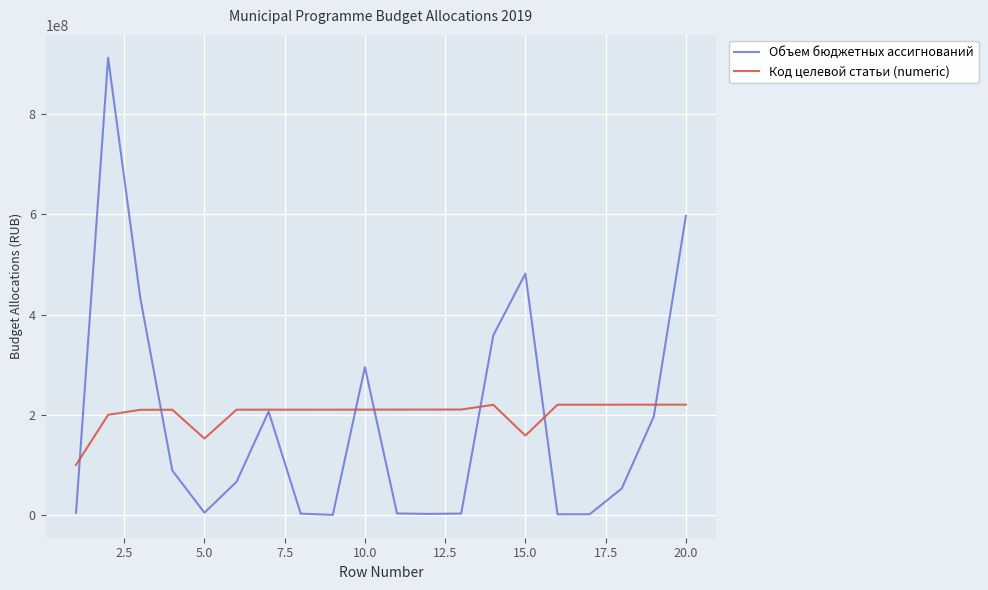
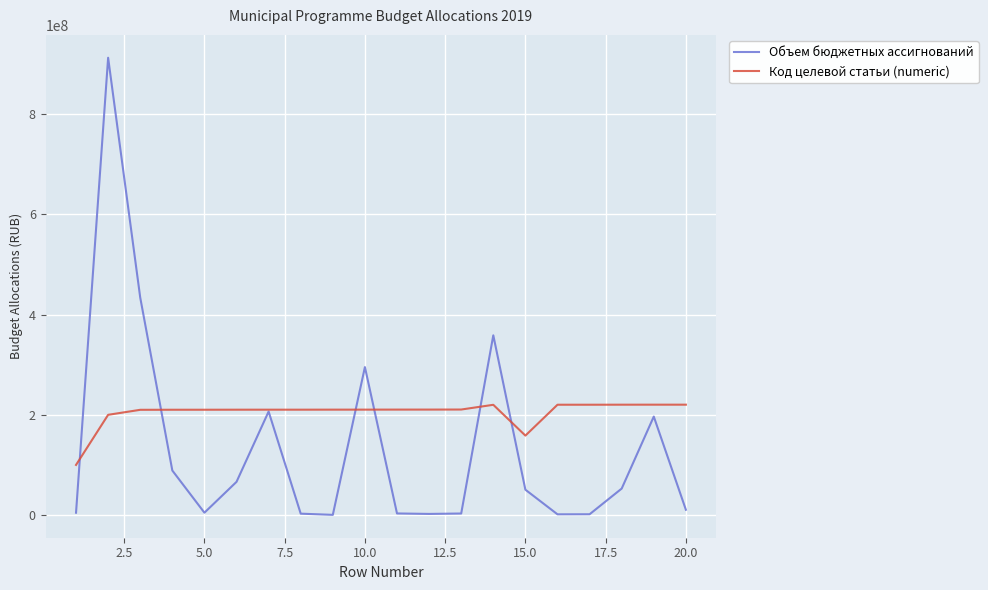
Код целевой статьи (numeric), 5.0: 150000000 -> 210000000
Объем бюджетных ассигнований, 15.0: 480000000 -> 50000000
Объем бюджетных ассигнований, 20.0: 600000000 -> 10000000
